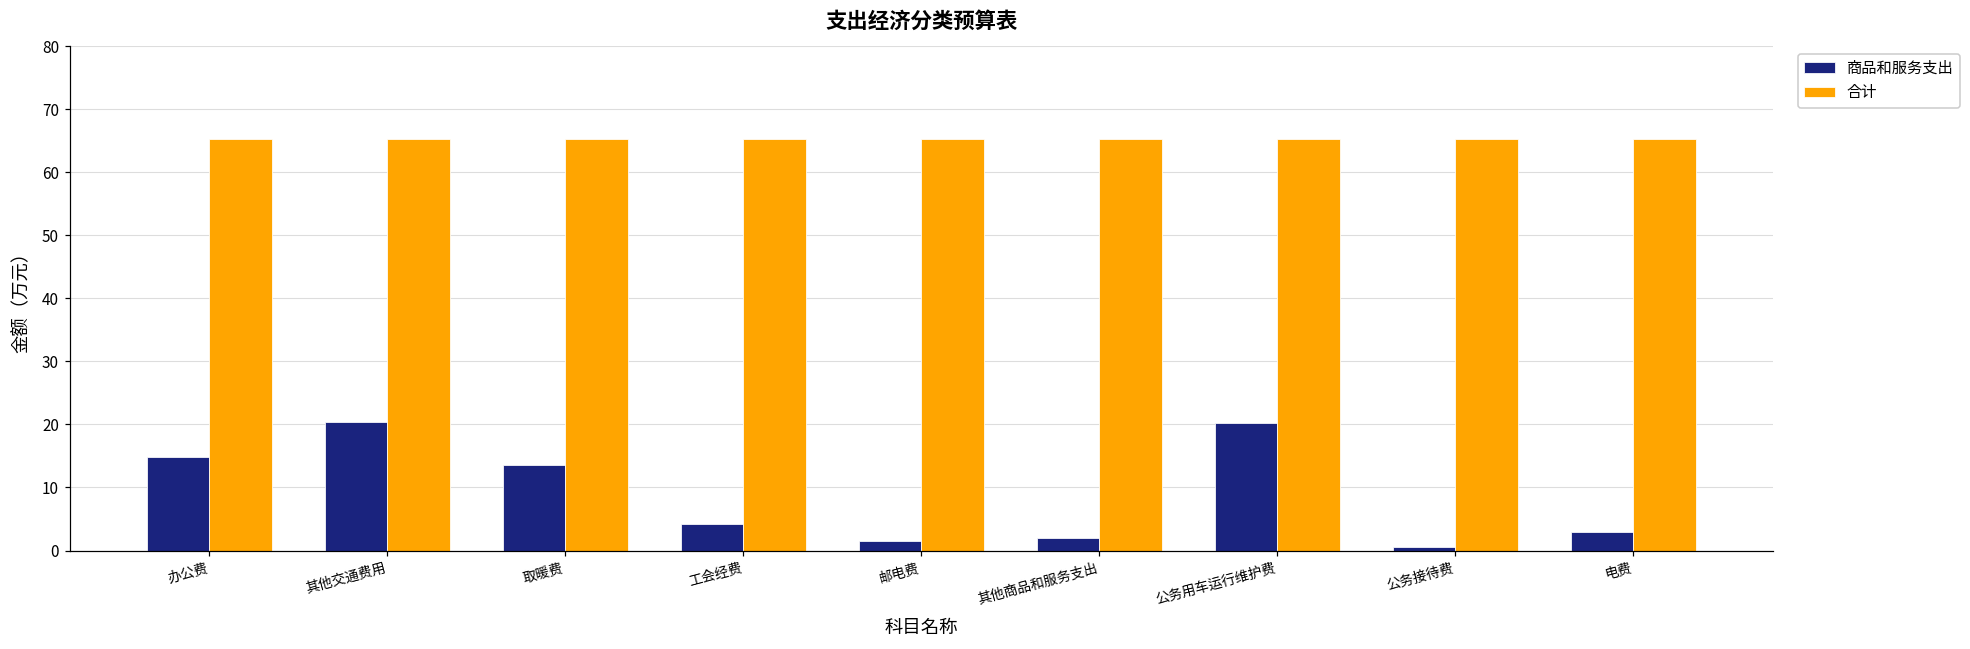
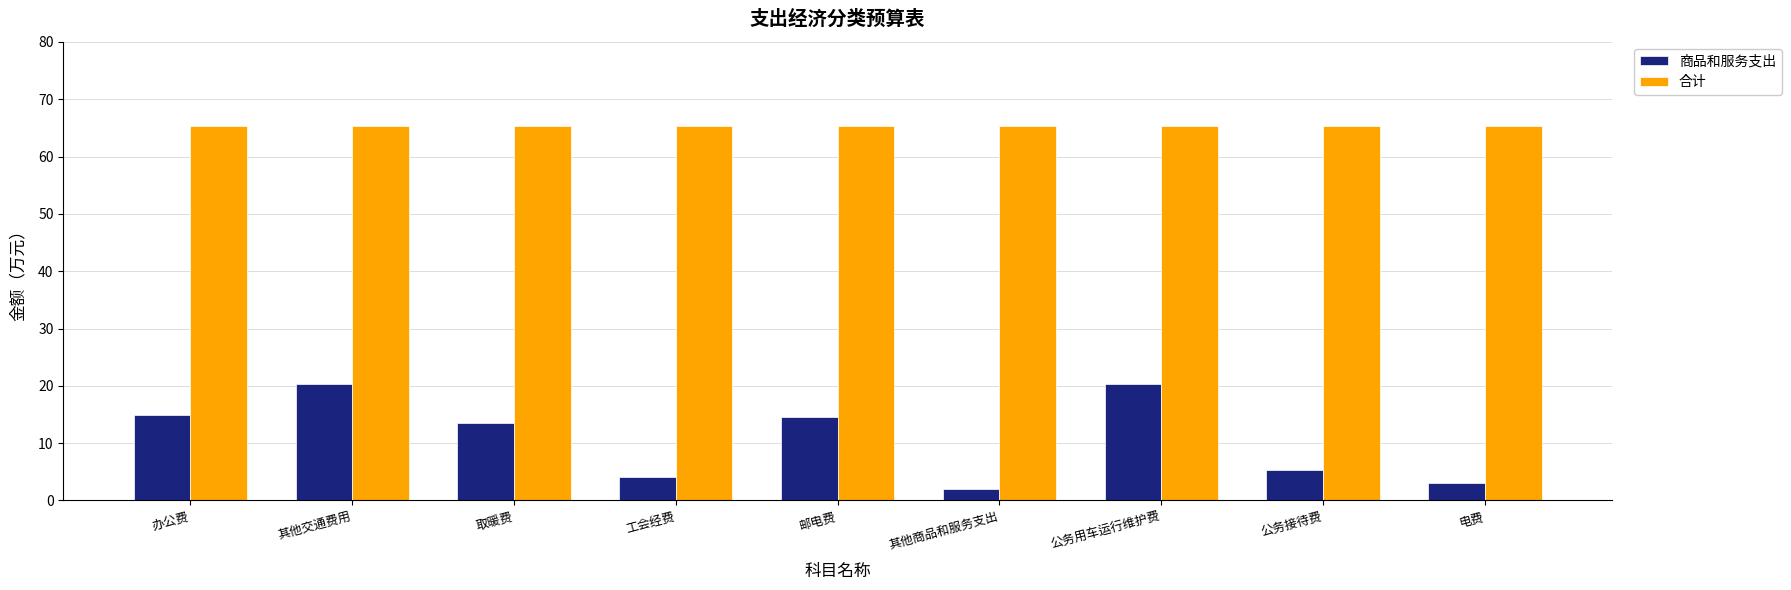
商品和服务支出, 邮电费: 2 -> 15
商品和服务支出, 公务接待费: 1 -> 5
